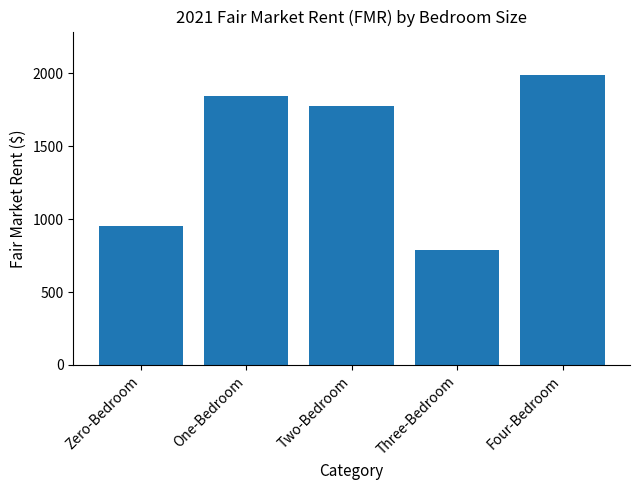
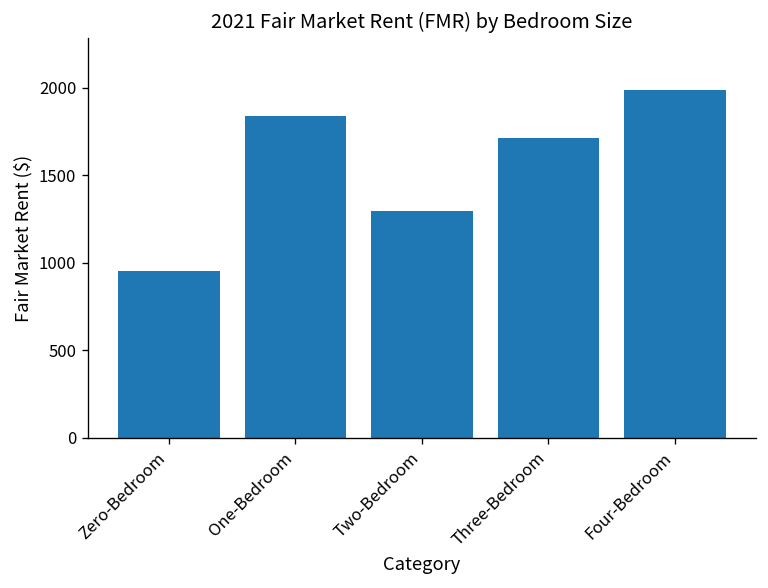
Two-Bedroom: 1770 -> 1290
Three-Bedroom: 790 -> 1710
